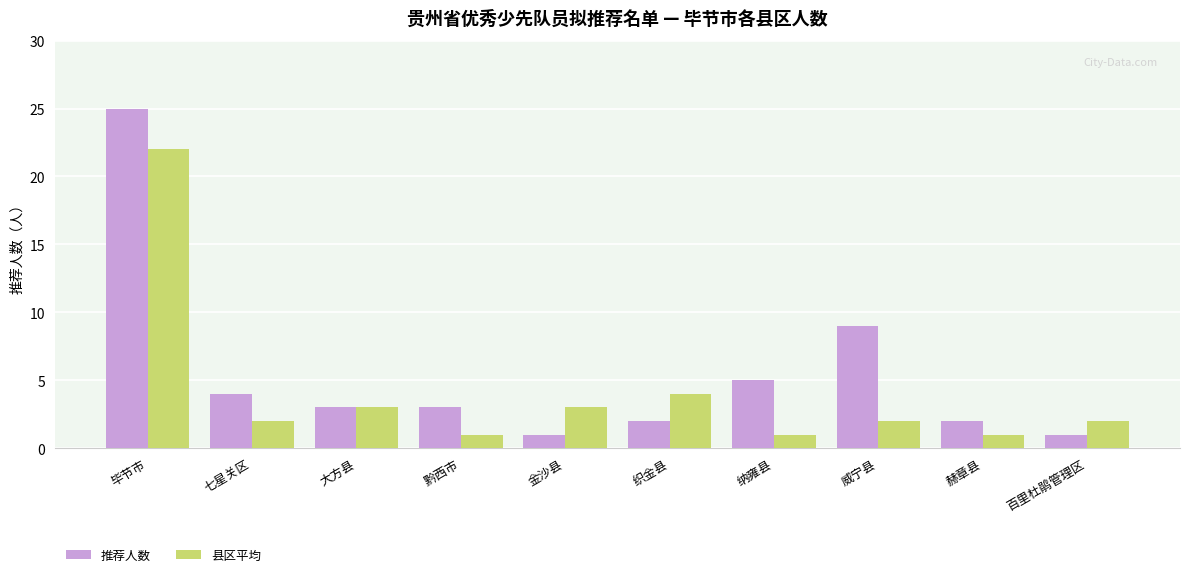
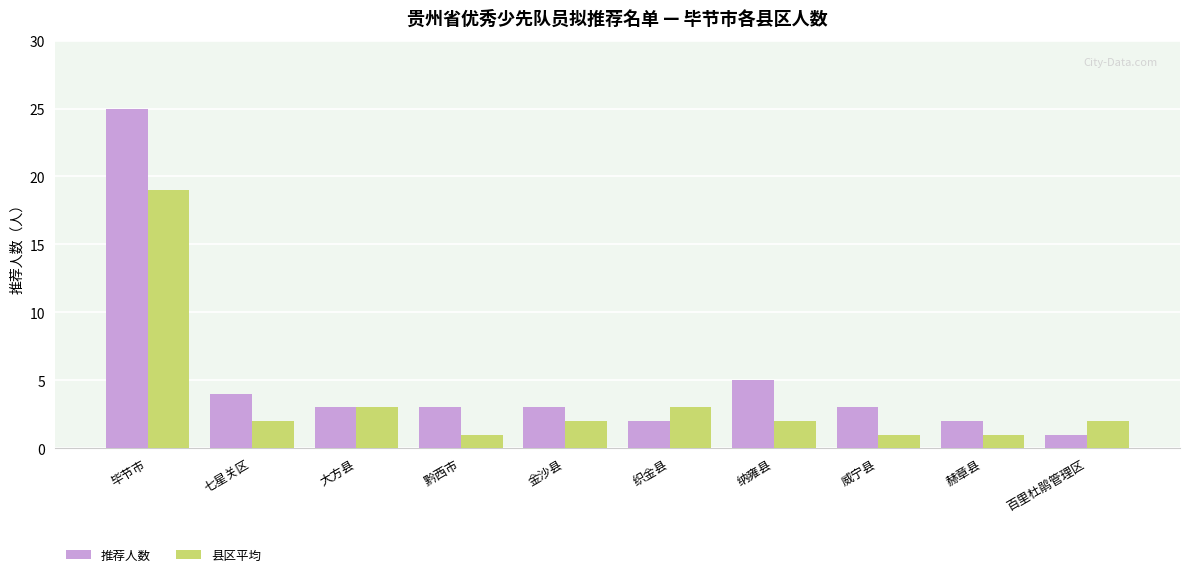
县区平均, 毕节市: 22 -> 19
推荐人数, 金沙县: 1 -> 3
县区平均, 金沙县: 3 -> 2
县区平均, 织金县: 4 -> 3
县区平均, 纳雍县: 1 -> 2
推荐人数, 威宁县: 9 -> 3
县区平均, 威宁县: 2 -> 1
